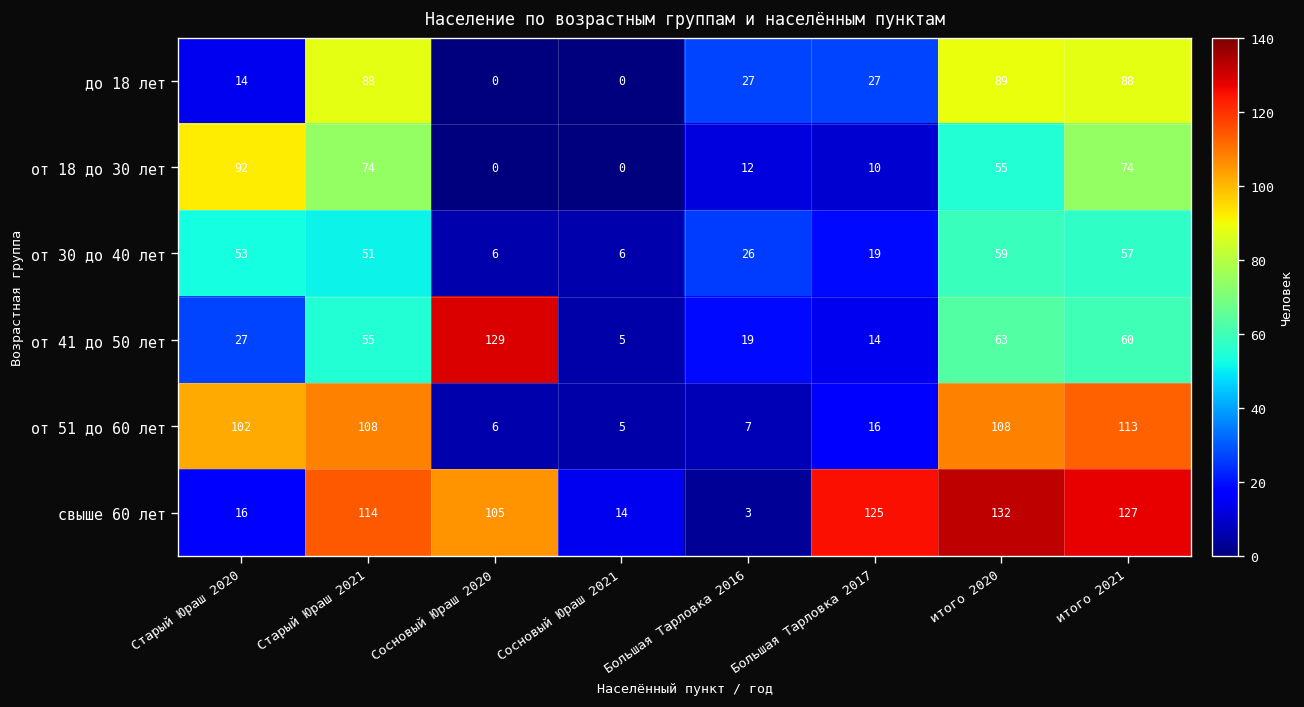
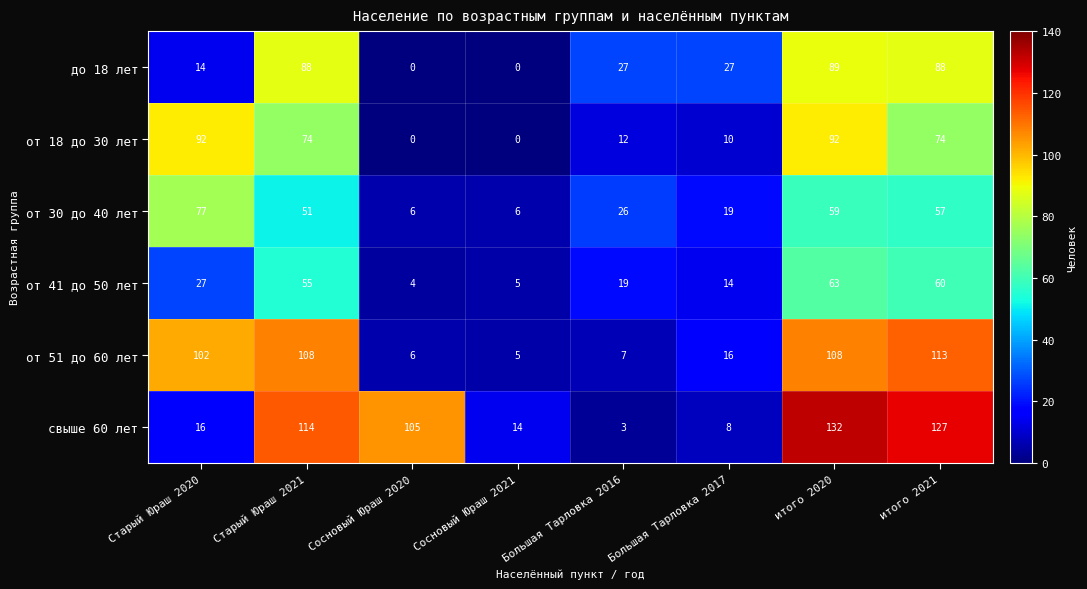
от 18 до 30 лет, итого 2020: 55 -> 92
от 30 до 40 лет, Старый Юраш 2020: 53 -> 77
от 41 до 50 лет, Сосновый Юраш 2020: 129 -> 4
свыше 60 лет, Большая Тарловка 2017: 125 -> 8
